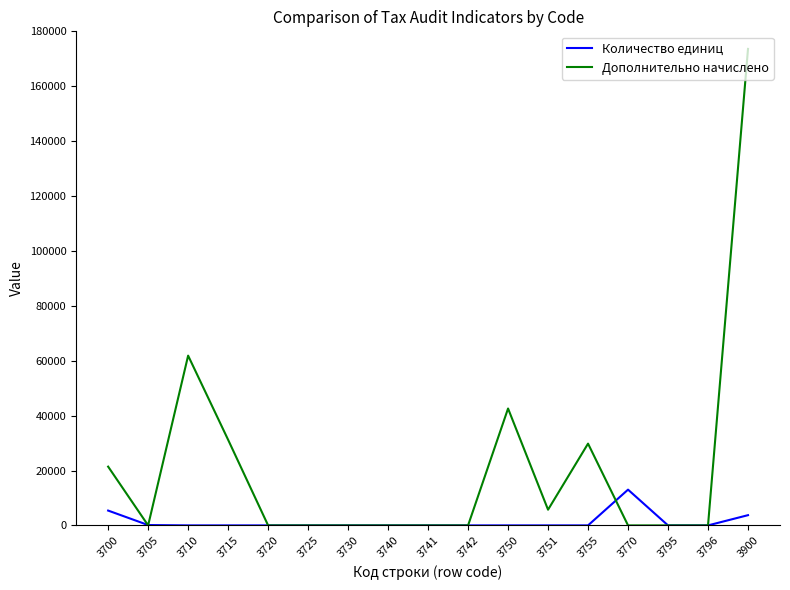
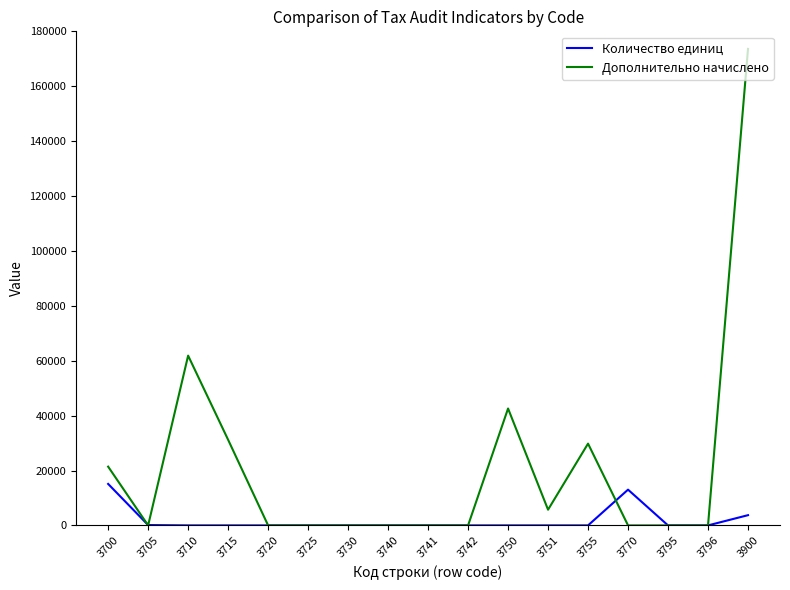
Количество единиц, 3700: 5000 -> 15000
